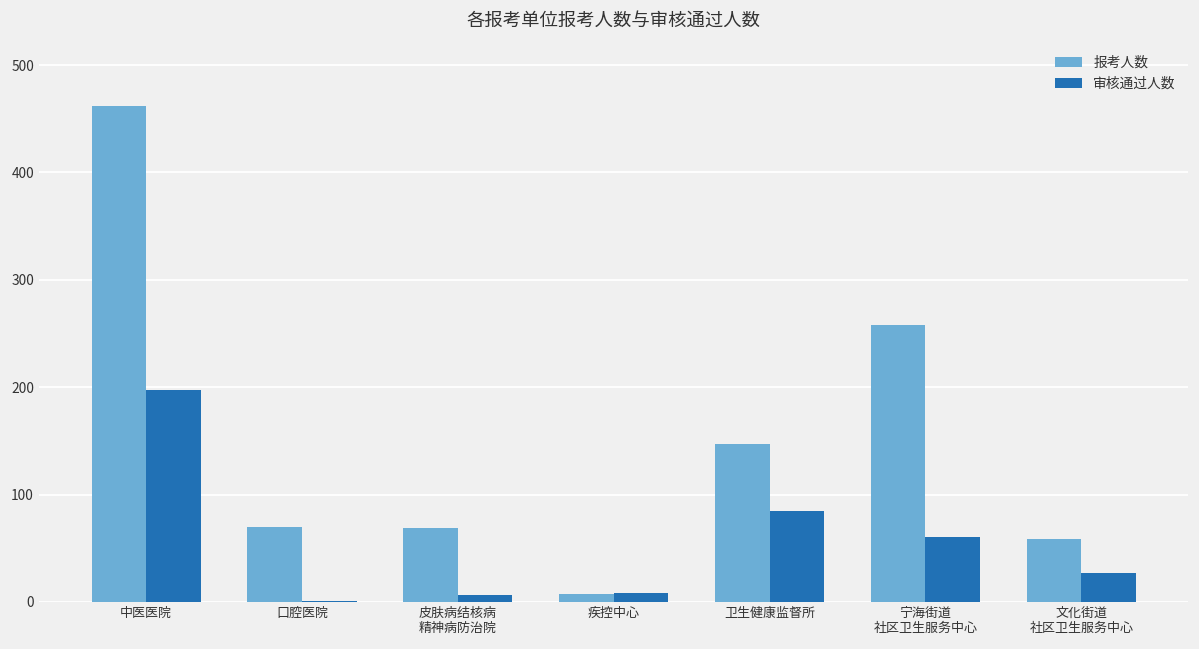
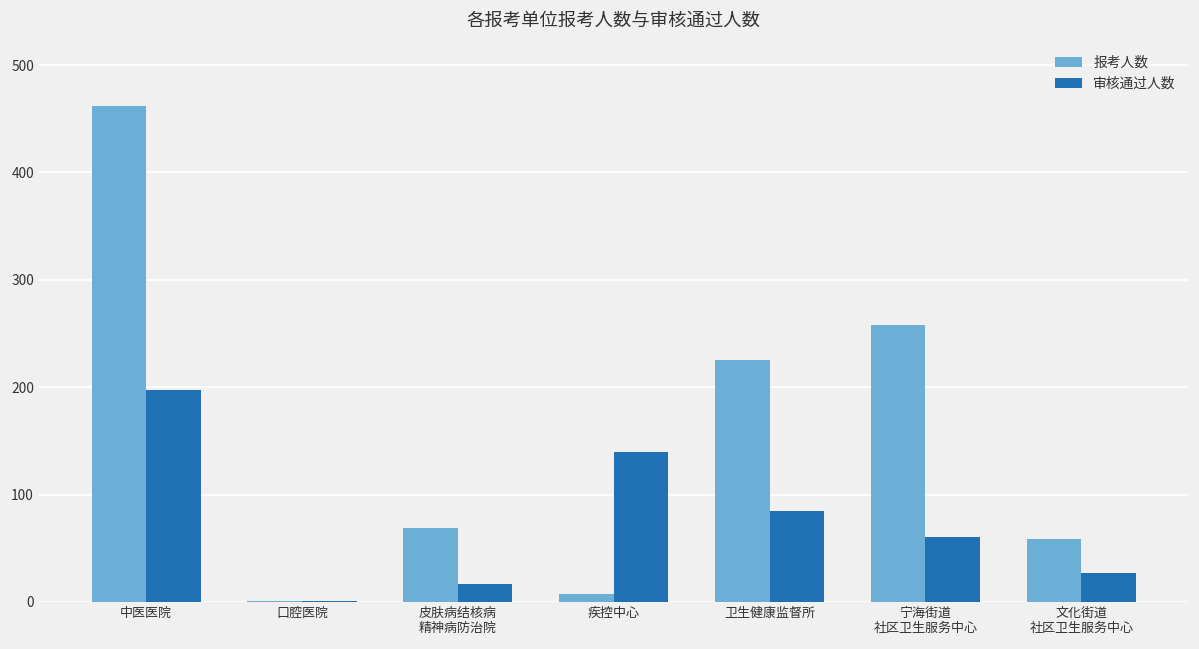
报考人数, 口腔医院: 70 -> 0
审核通过人数, 皮肤病结核病 精神病防治院: 10 -> 20
审核通过人数, 疾控中心: 10 -> 140
报考人数, 卫生健康监督所: 150 -> 230
